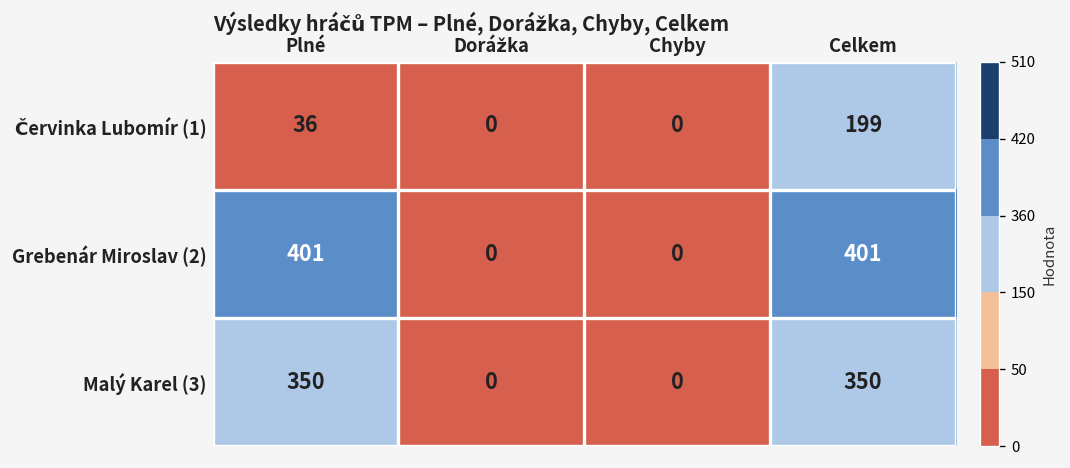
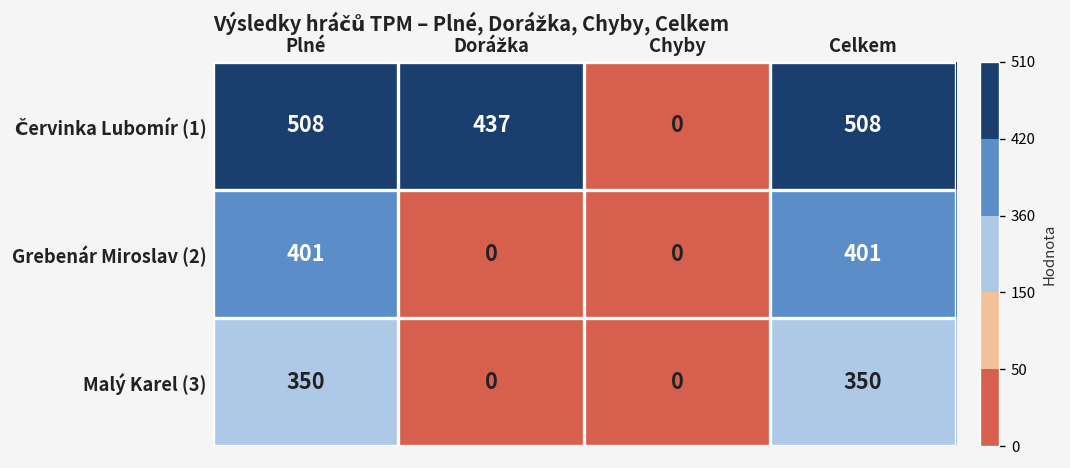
Červinka Lubomír (1), Plné: 36 -> 508
Červinka Lubomír (1), Dorážka: 0 -> 437
Červinka Lubomír (1), Celkem: 199 -> 508
